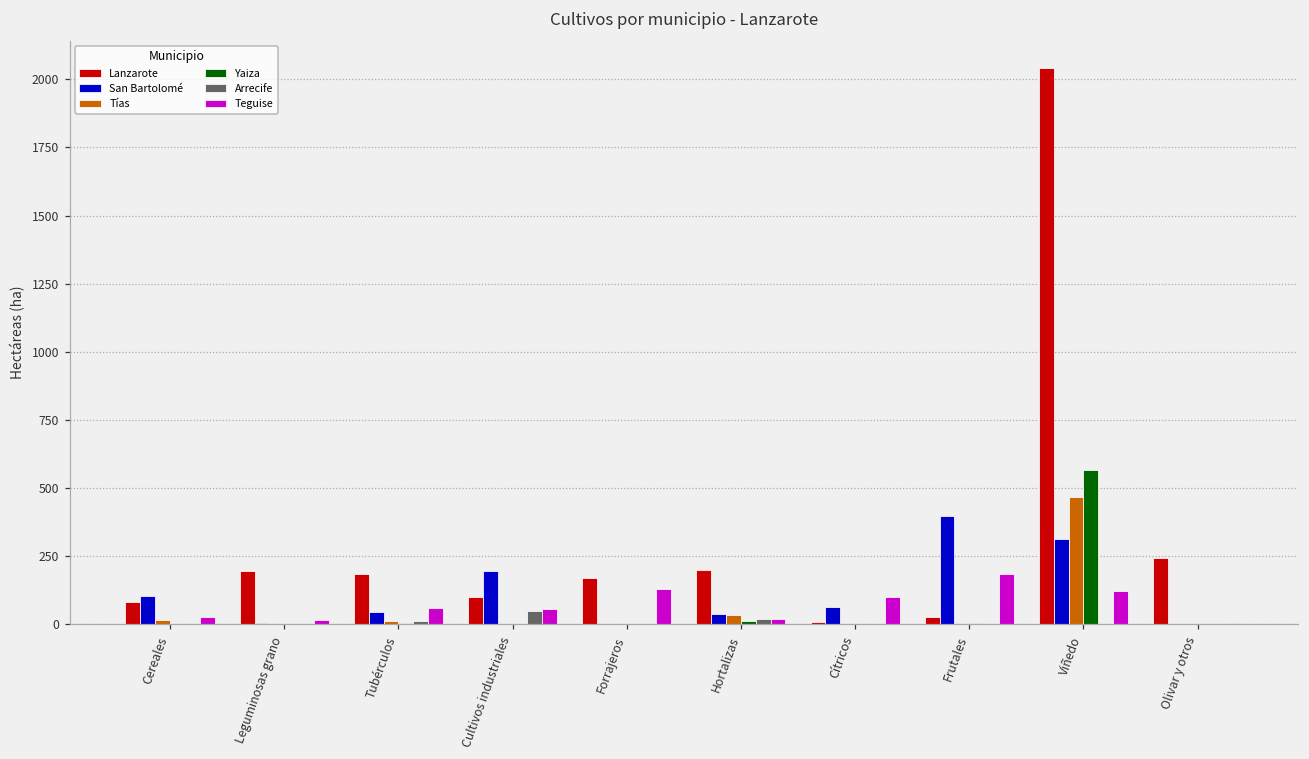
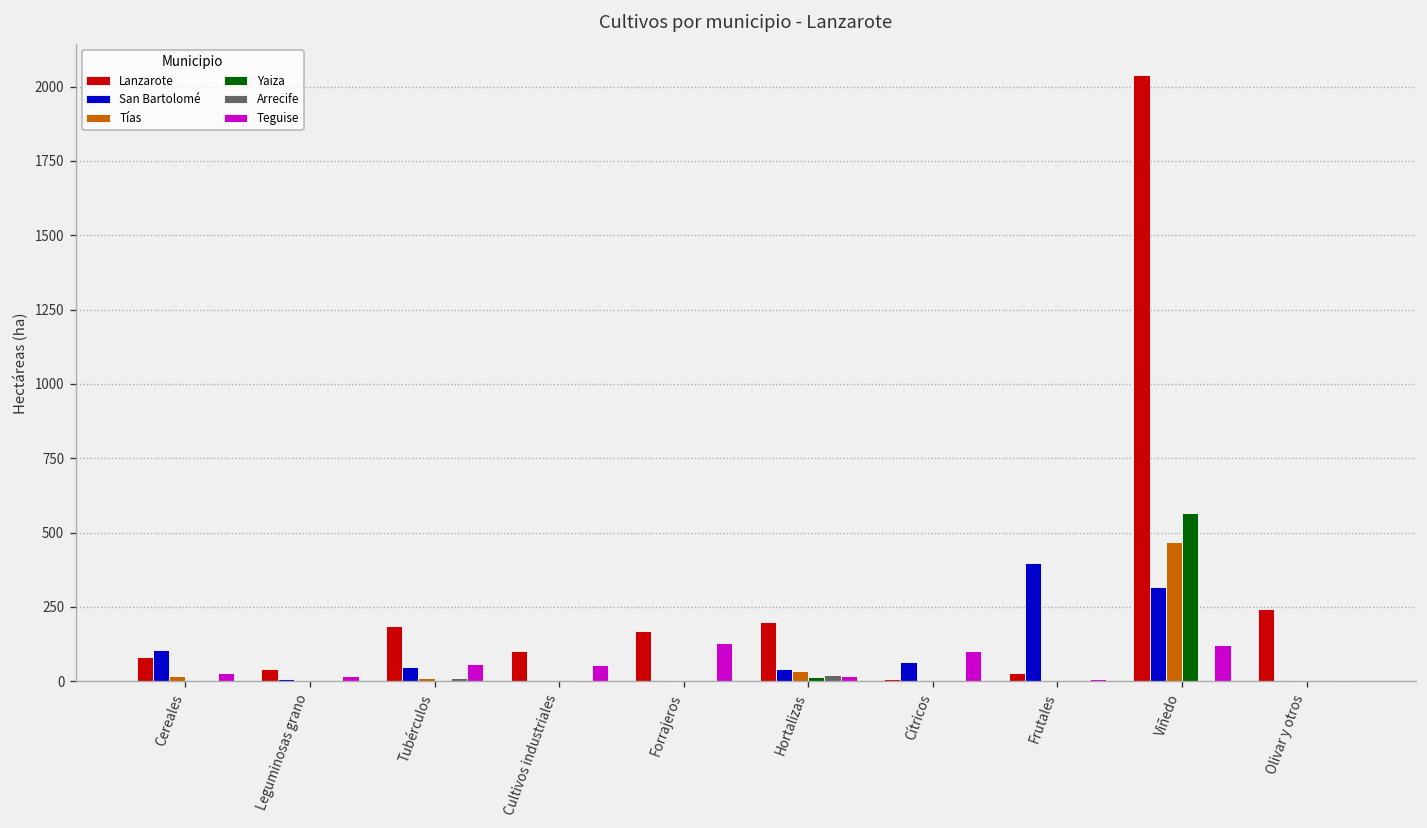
Lanzarote, Leguminosas grano: 200 -> 40
San Bartolomé, Cultivos industriales: 200 -> 0
Arrecife, Cultivos industriales: 50 -> 0
Teguise, Frutales: 190 -> 10
